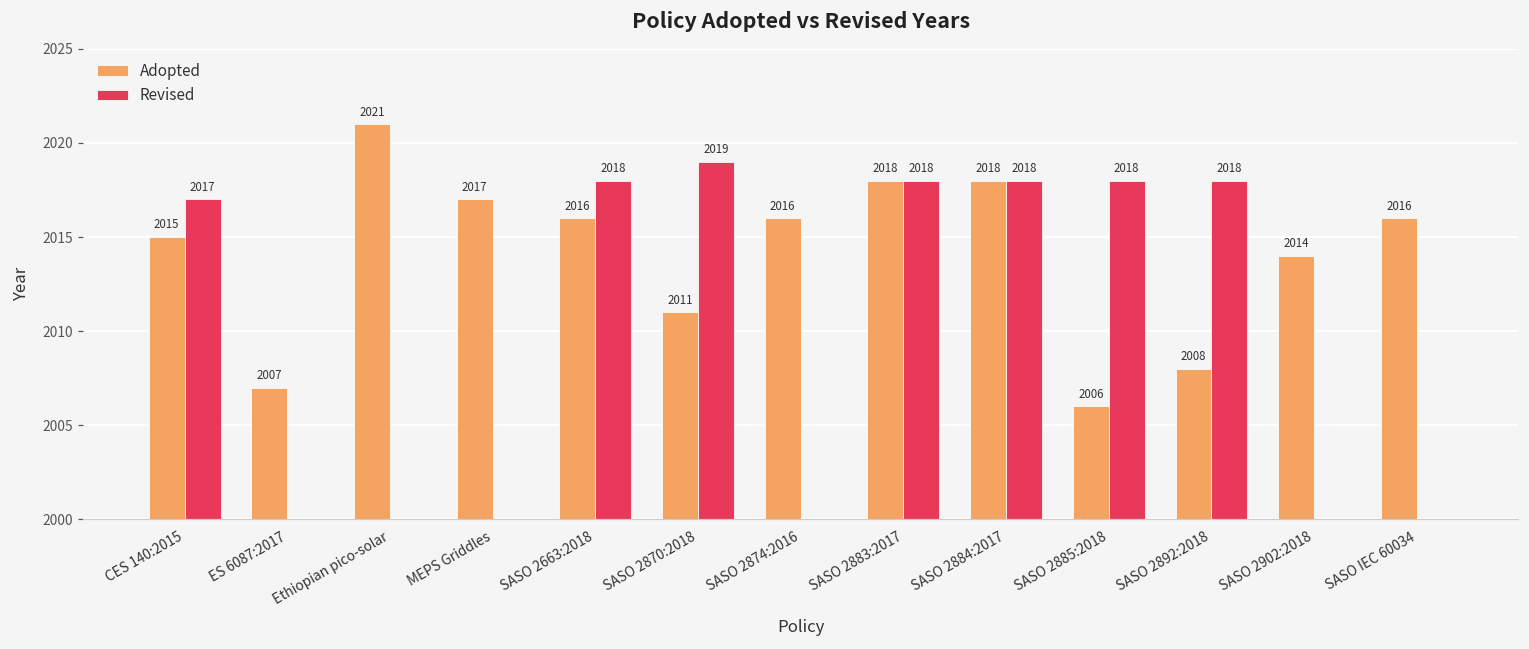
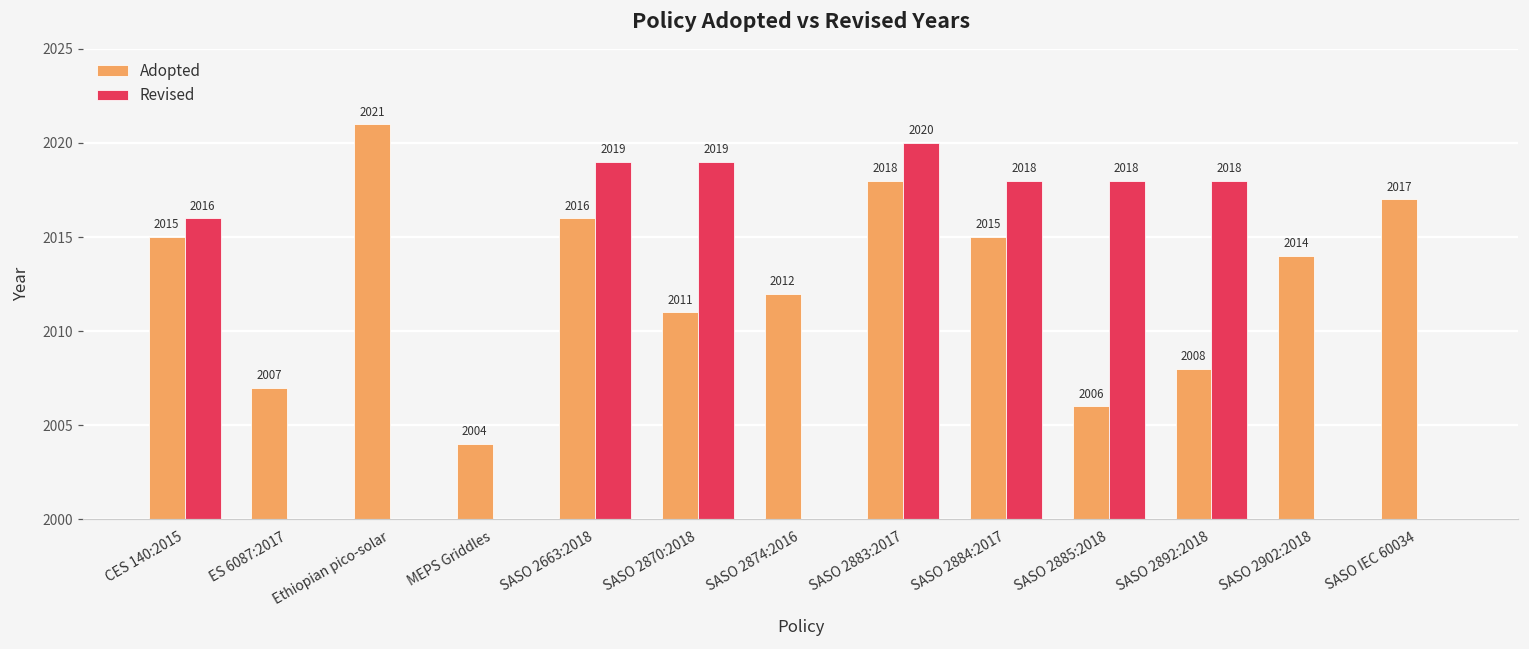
Revised, CES 140:2015: 2017 -> 2016
Adopted, MEPS Griddles: 2017 -> 2004
Revised, SASO 2663:2018: 2018 -> 2019
Adopted, SASO 2874:2016: 2016 -> 2012
Revised, SASO 2883:2017: 2018 -> 2020
Adopted, SASO 2884:2017: 2018 -> 2015
Adopted, SASO IEC 60034: 2016 -> 2017
